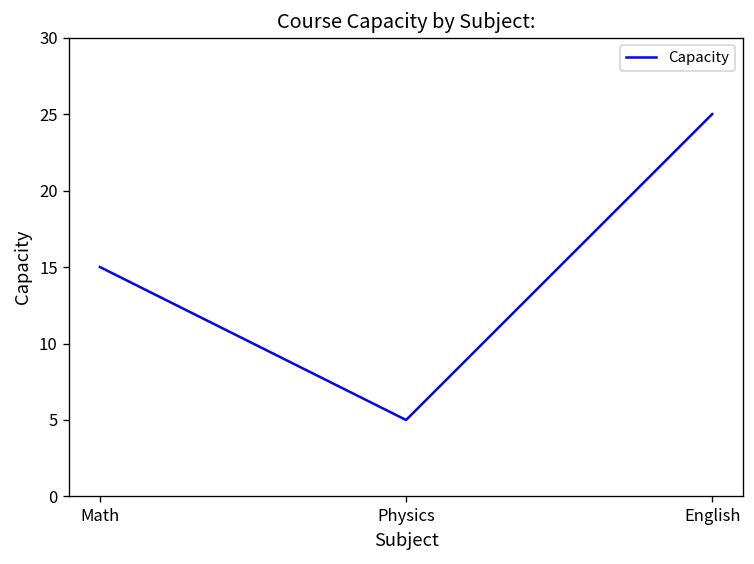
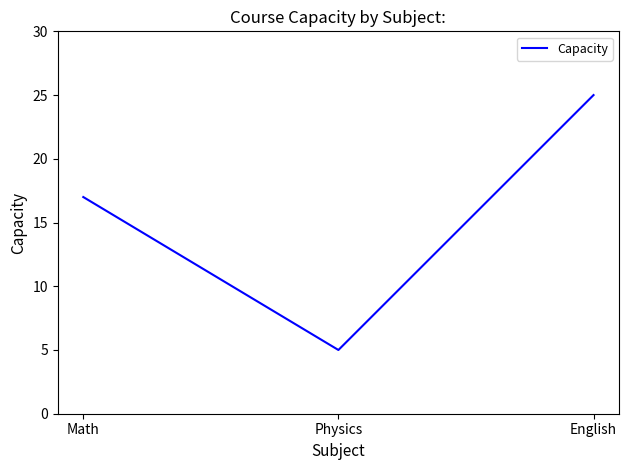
Math: 15 -> 17
